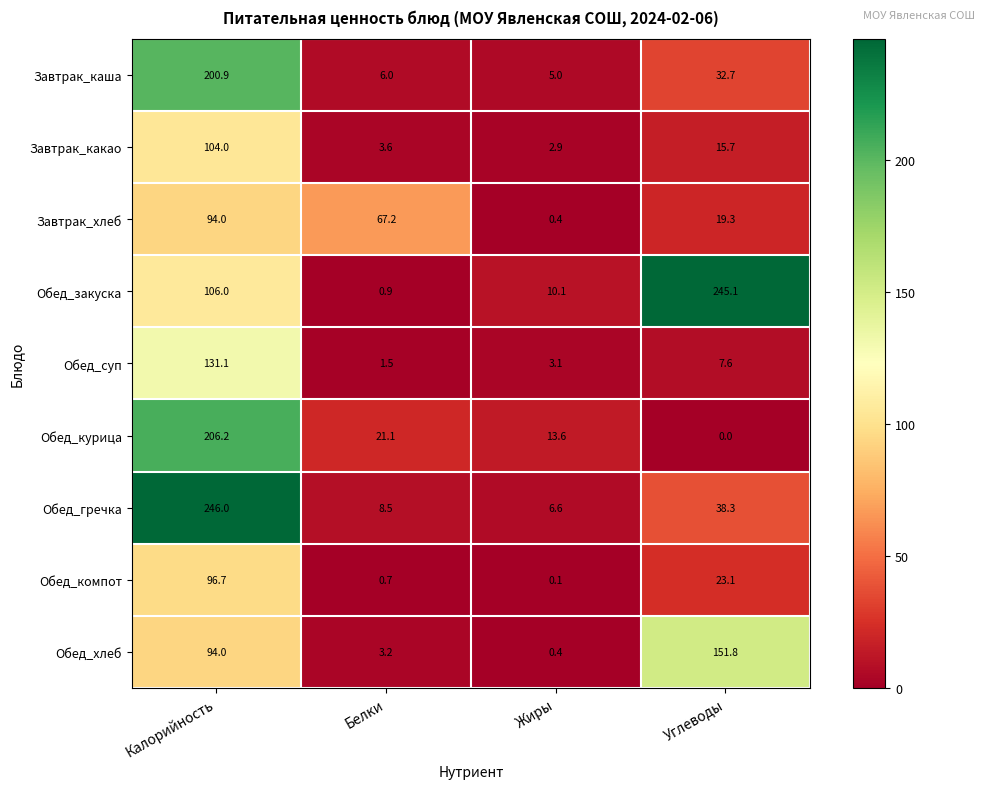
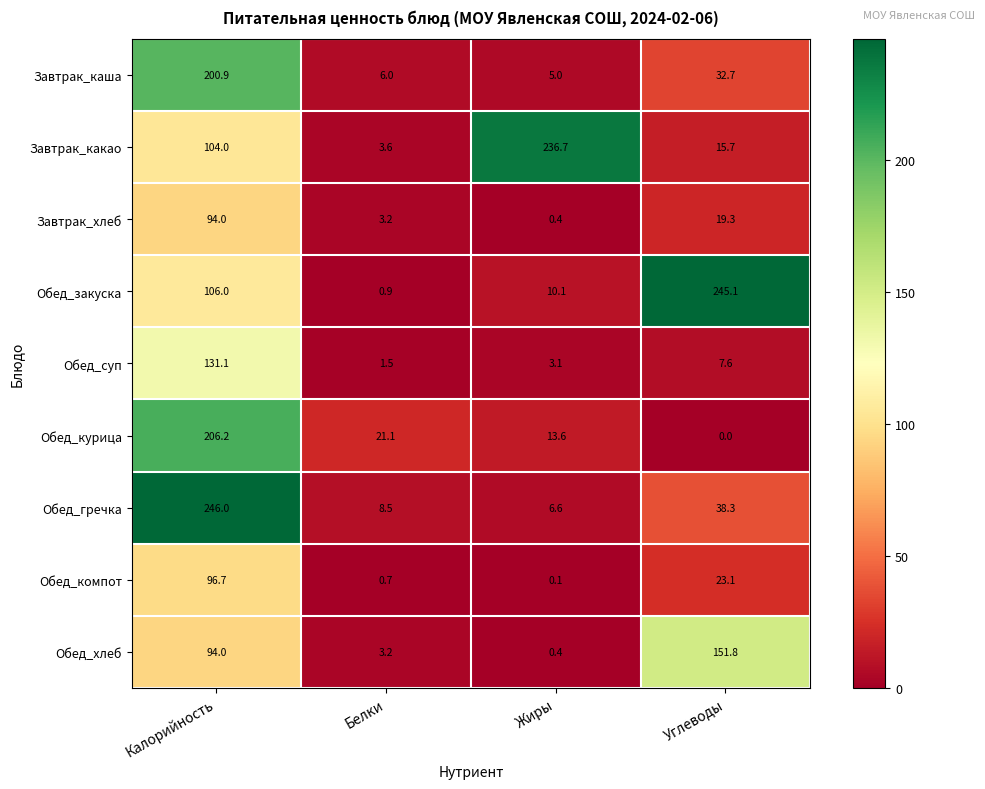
Завтрак_какао, Жиры: 2.9 -> 236.7
Завтрак_хлеб, Белки: 67.2 -> 3.2
